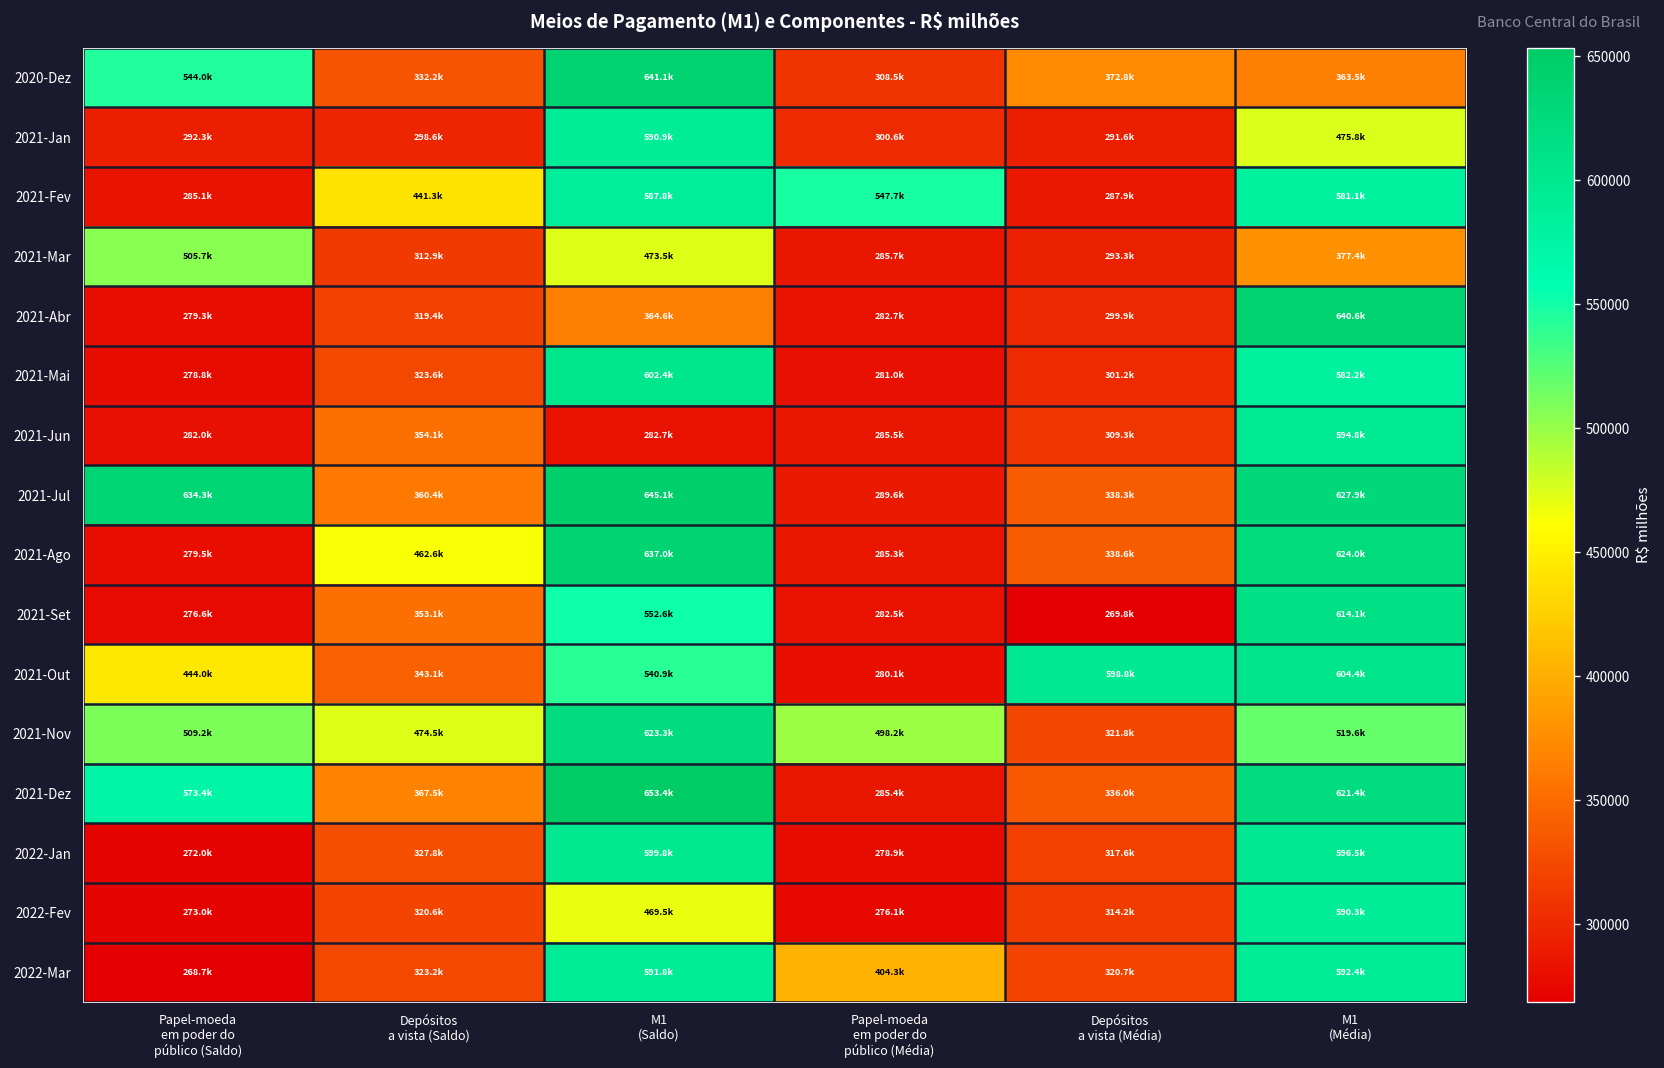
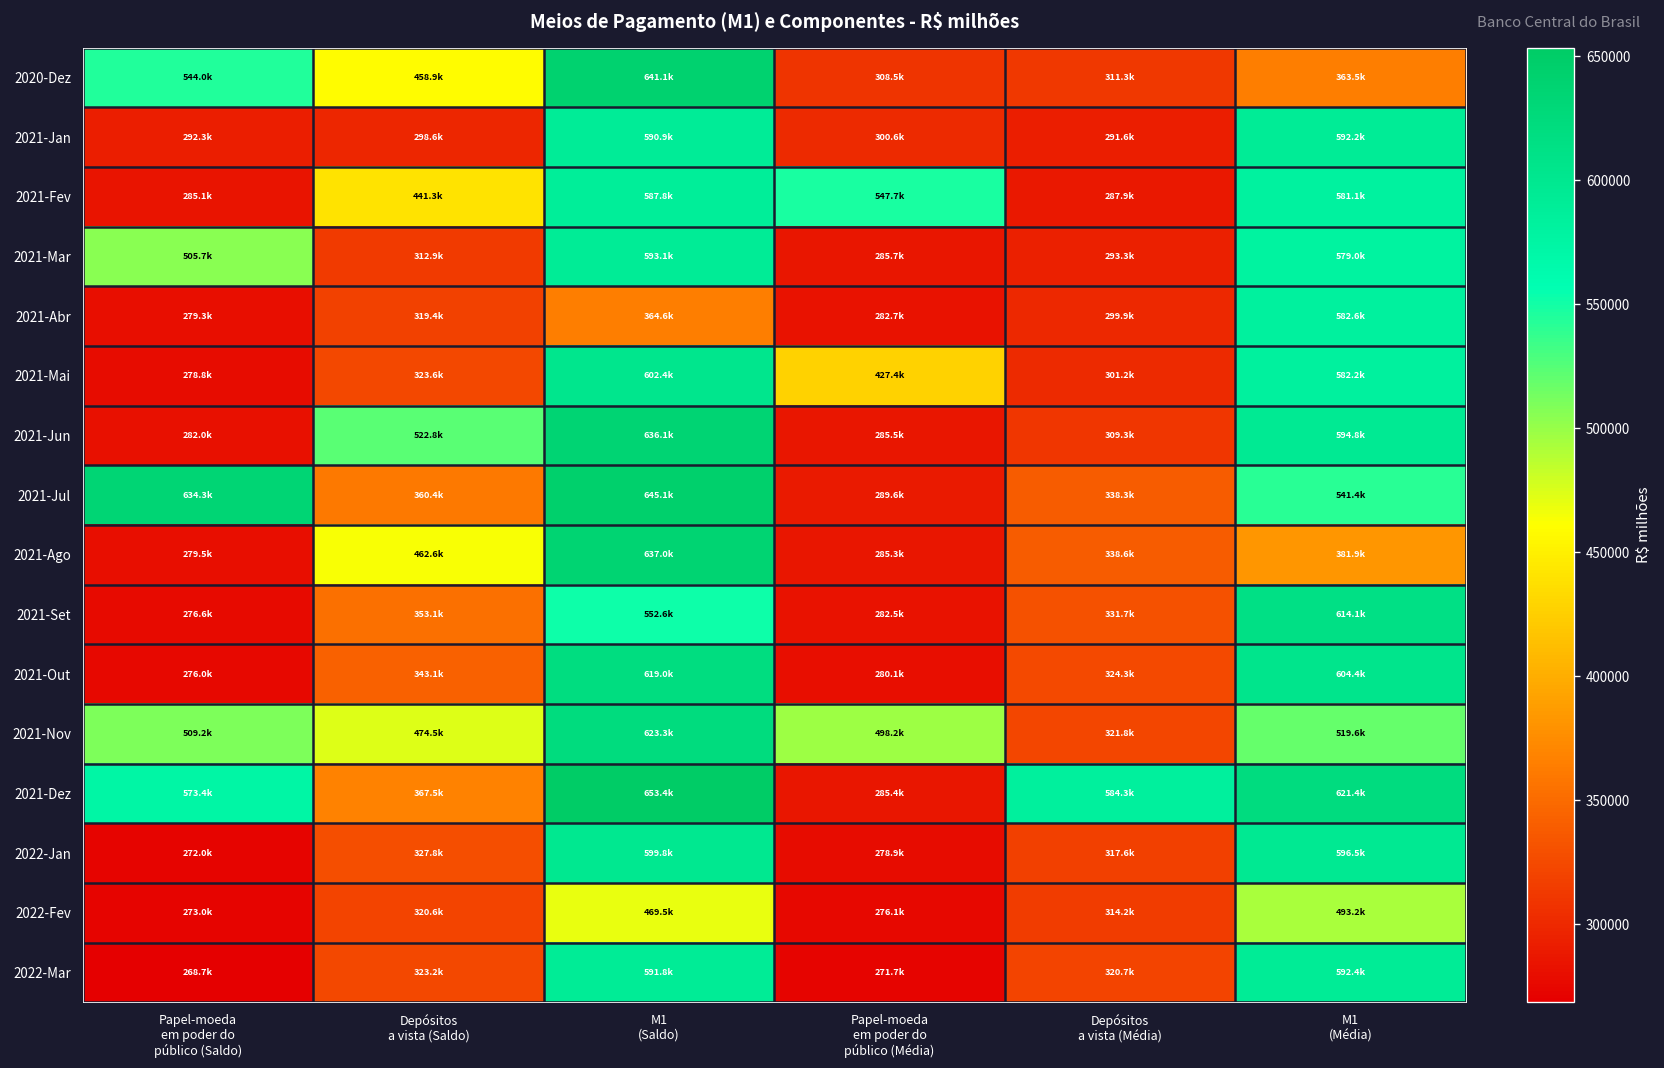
2020-Dez, Depósitos a vista (Saldo): 332.2k -> 458.9k
2020-Dez, Depósitos a vista (Média): 372.8k -> 311.3k
2021-Jan, M1 (Média): 475.8k -> 592.2k
2021-Mar, M1 (Saldo): 473.5k -> 593.1k
2021-Mar, M1 (Média): 377.4k -> 579.0k
2021-Abr, M1 (Média): 640.6k -> 582.6k
2021-Mai, Papel-moeda em poder do público (Média): 281.0k -> 427.4k
2021-Jun, Depósitos a vista (Saldo): 354.1k -> 522.8k
2021-Jun, M1 (Saldo): 282.7k -> 636.1k
2021-Jul, M1 (Média): 627.9k -> 541.4k
2021-Ago, M1 (Média): 624.0k -> 381.9k
2021-Set, Depósitos a vista (Média): 269.8k -> 331.7k
2021-Out, Papel-moeda em poder do público (Saldo): 444.0k -> 276.0k
2021-Out, M1 (Saldo): 540.9k -> 619.0k
2021-Out, Depósitos a vista (Média): 598.8k -> 324.3k
2021-Dez, Depósitos a vista (Média): 336.0k -> 584.3k
2022-Fev, M1 (Média): 590.3k -> 493.2k
2022-Mar, Papel-moeda em poder do público (Média): 404.3k -> 271.7k
